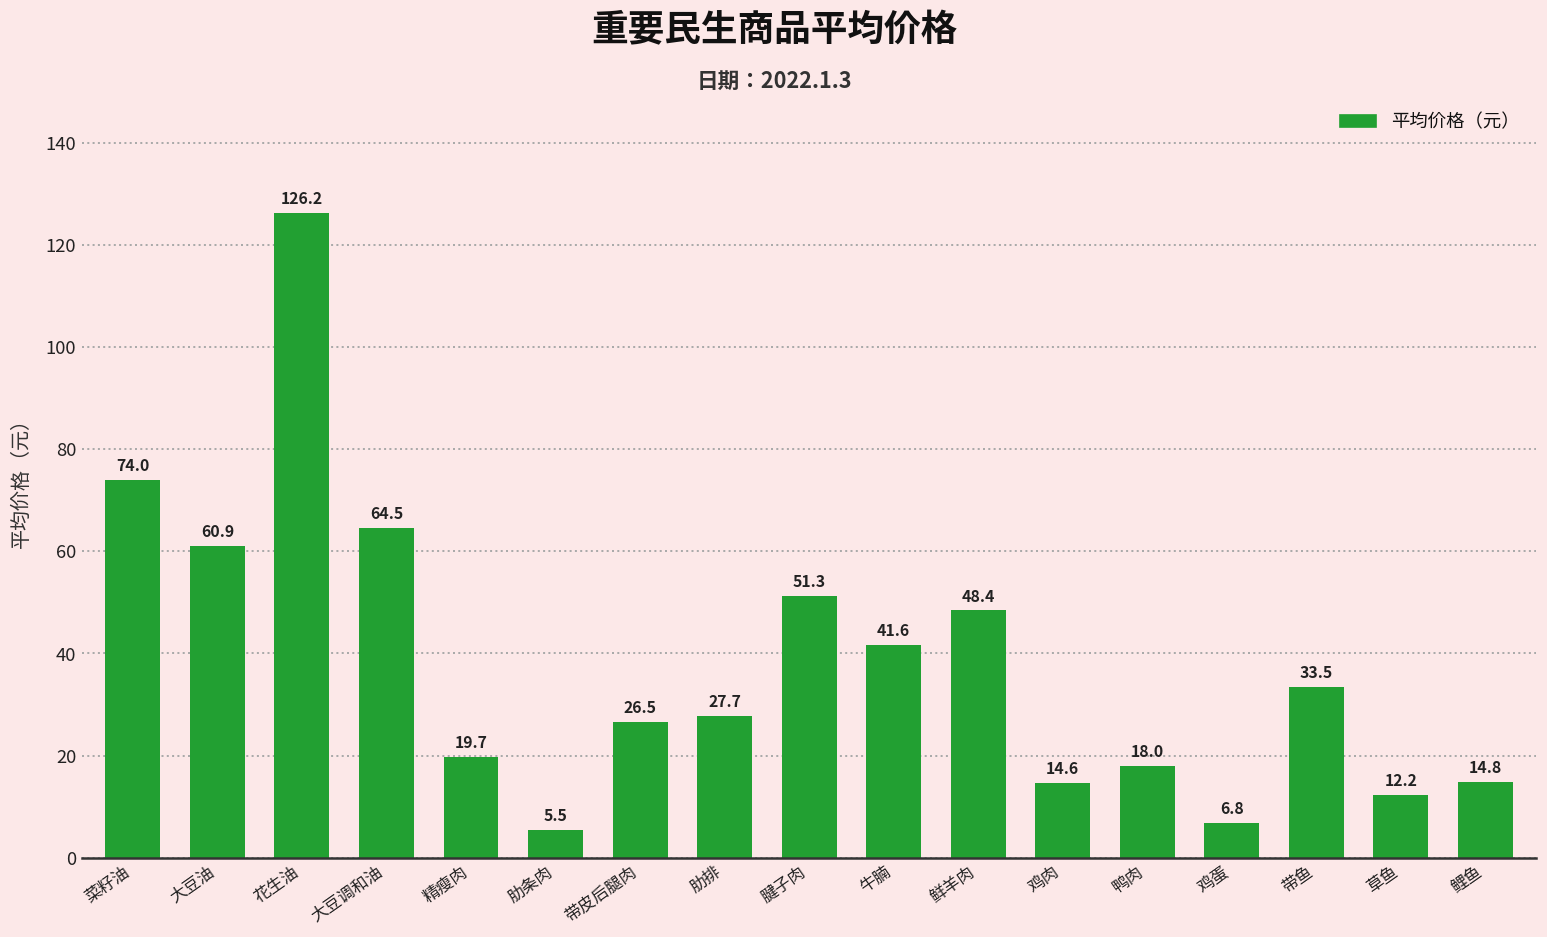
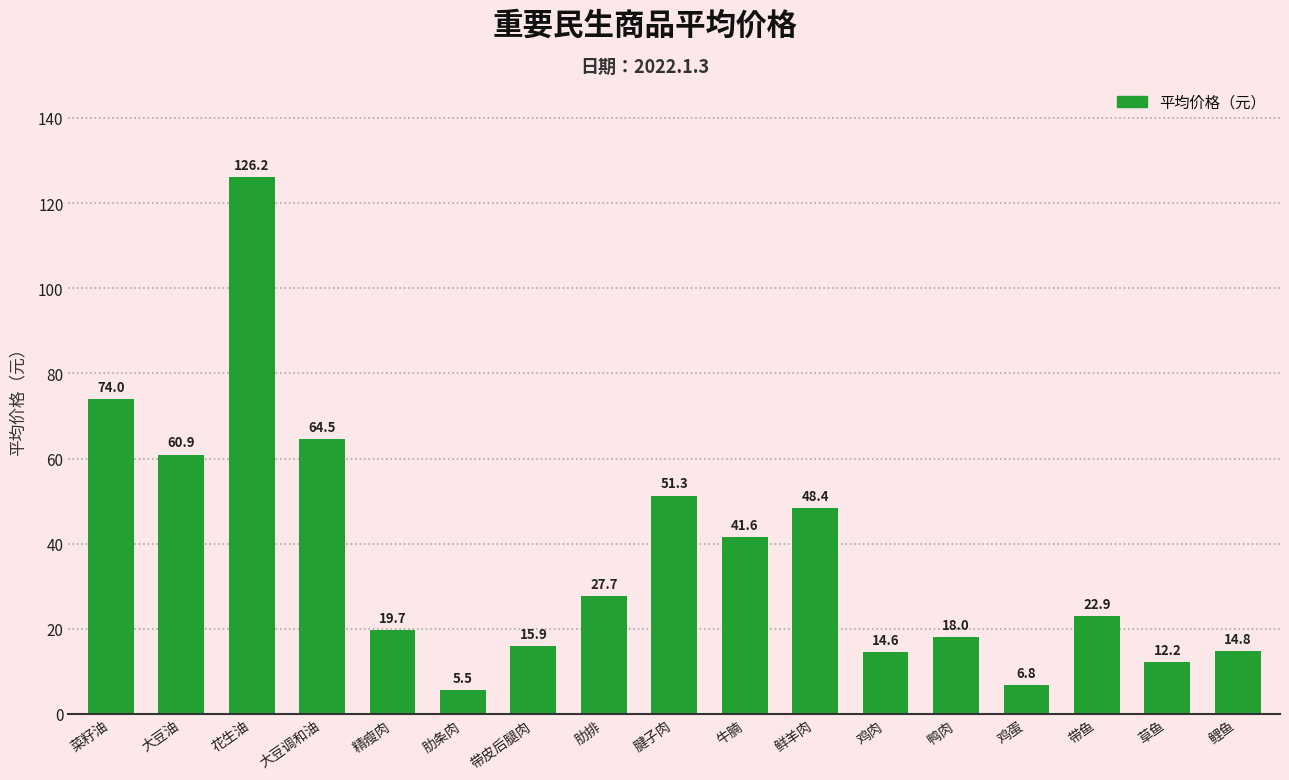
带皮后腿肉: 26.5 -> 15.9
带鱼: 33.5 -> 22.9
